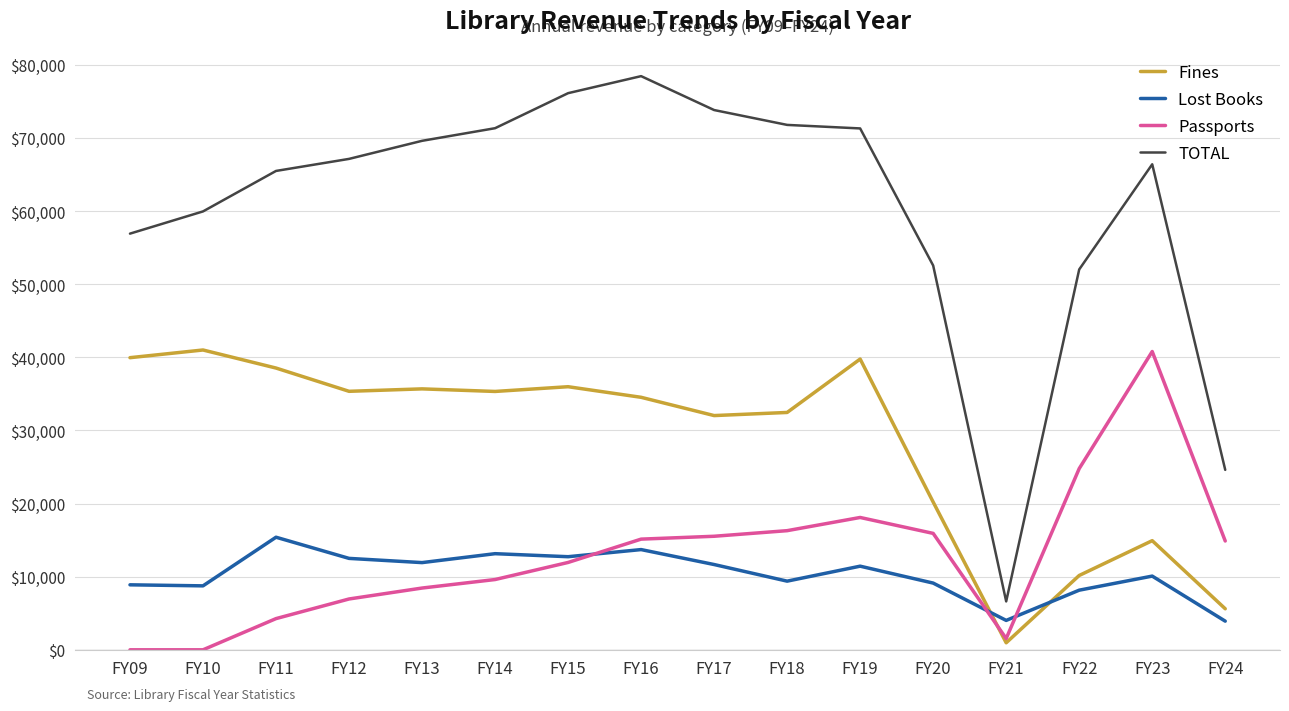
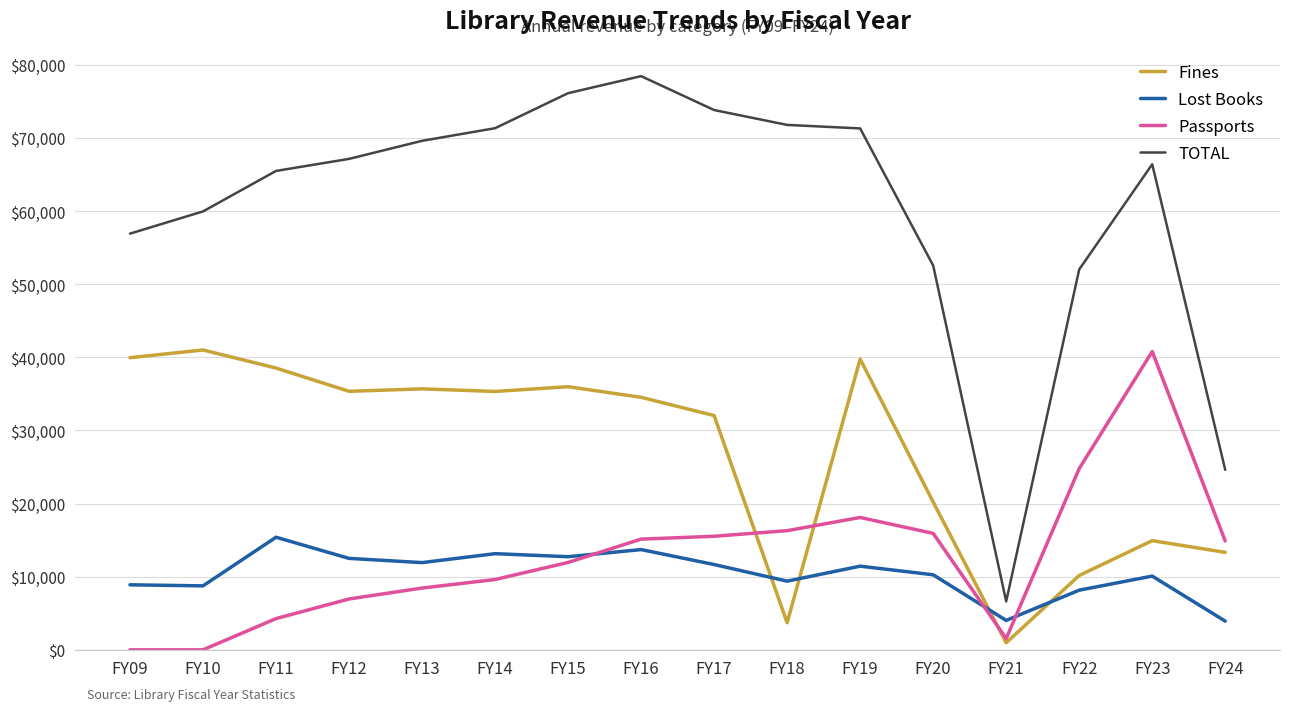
Fines, FY18: $32,000 -> $4,000
Lost Books, FY20: $9,000 -> $10,000
Fines, FY24: $6,000 -> $13,000
